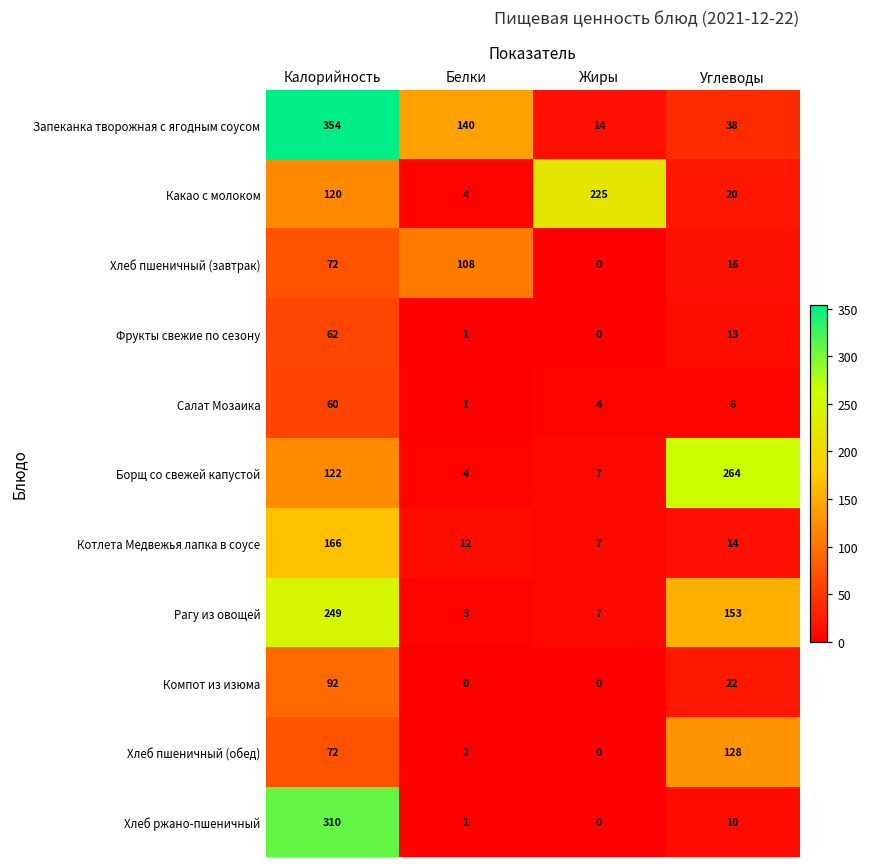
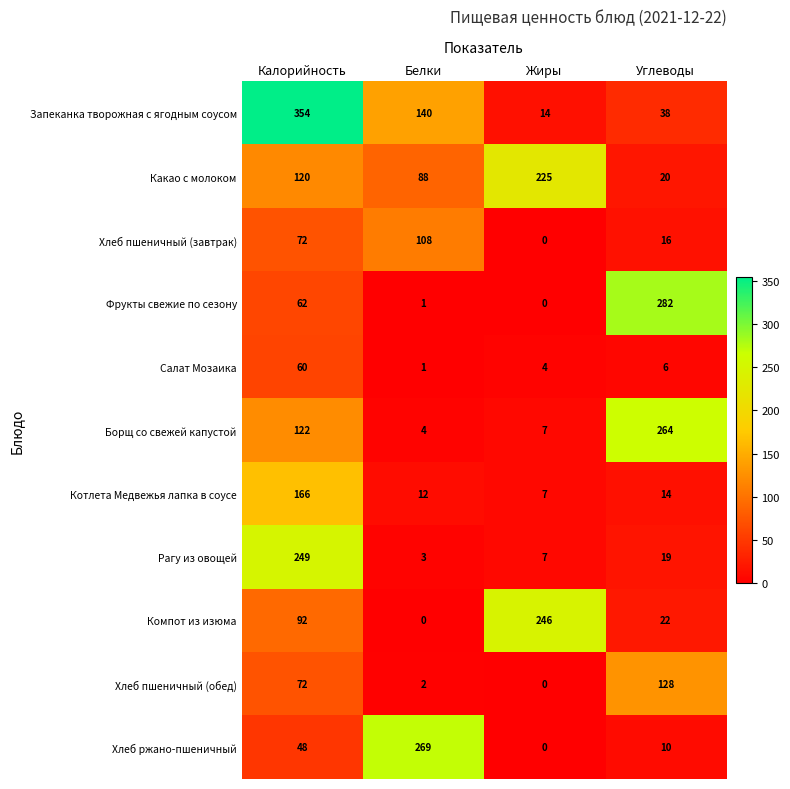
Какао с молоком, Белки: 4 -> 88
Фрукты свежие по сезону, Углеводы: 13 -> 282
Рагу из овощей, Углеводы: 153 -> 19
Компот из изюма, Жиры: 0 -> 246
Хлеб ржано-пшеничный, Калорийность: 310 -> 48
Хлеб ржано-пшеничный, Белки: 1 -> 269
